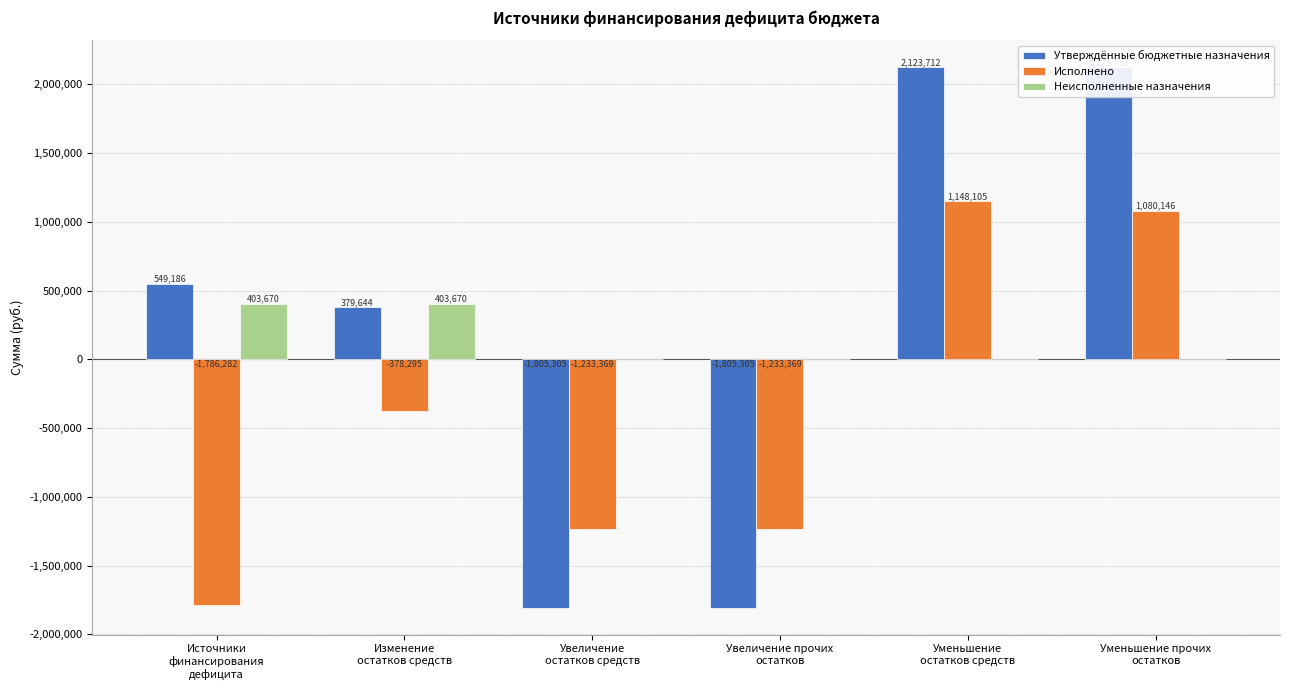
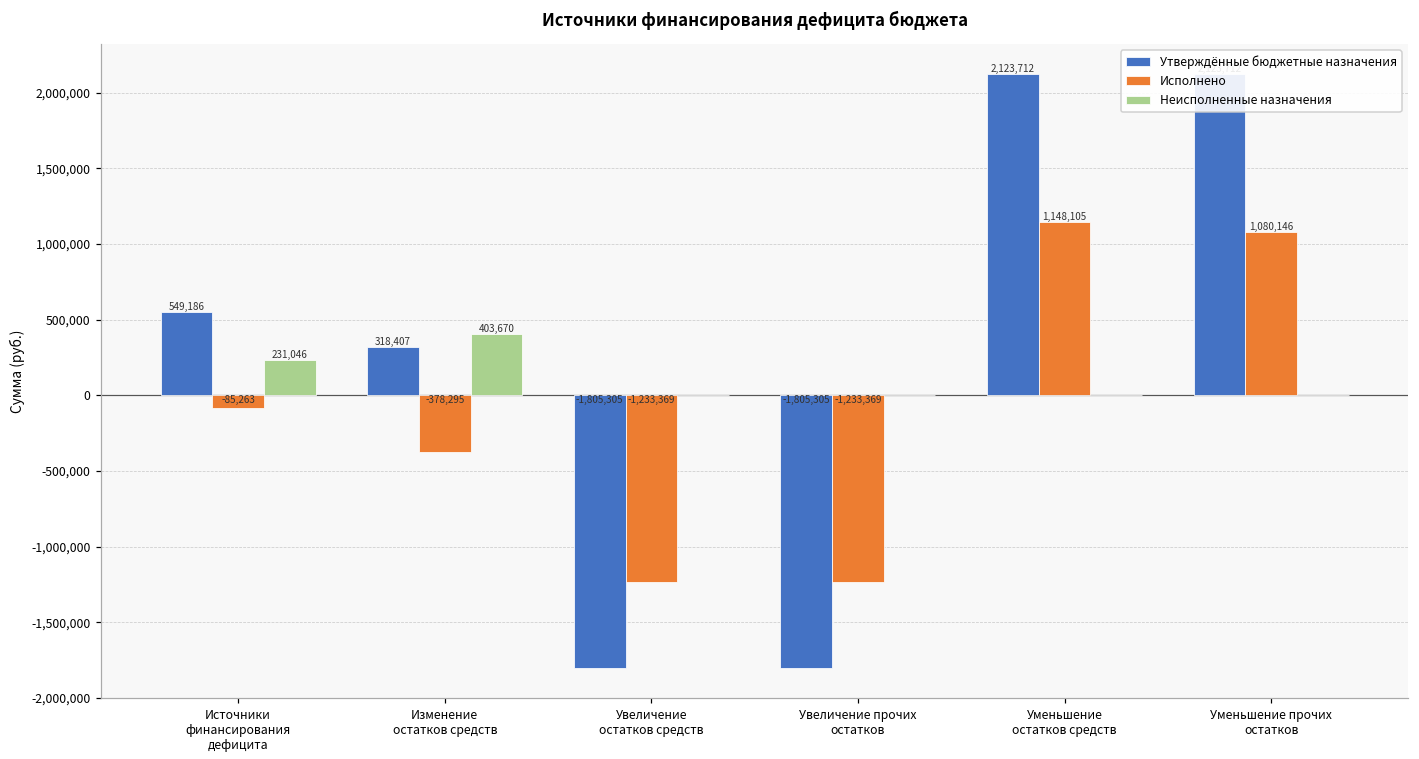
Исполнено, Источники финансирования дефицита: -1,786,282 -> -85,263
Неисполненные назначения, Источники финансирования дефицита: 403,670 -> 231,046
Утверждённые бюджетные назначения, Изменение остатков средств: 379,644 -> 318,407
